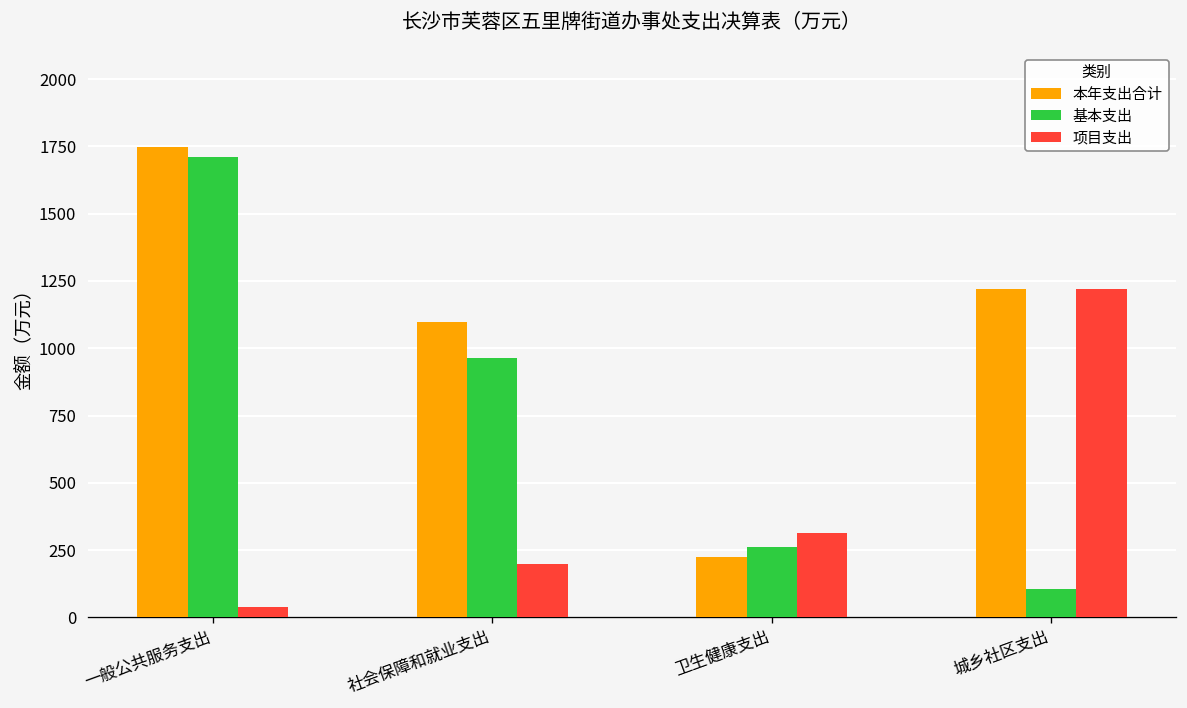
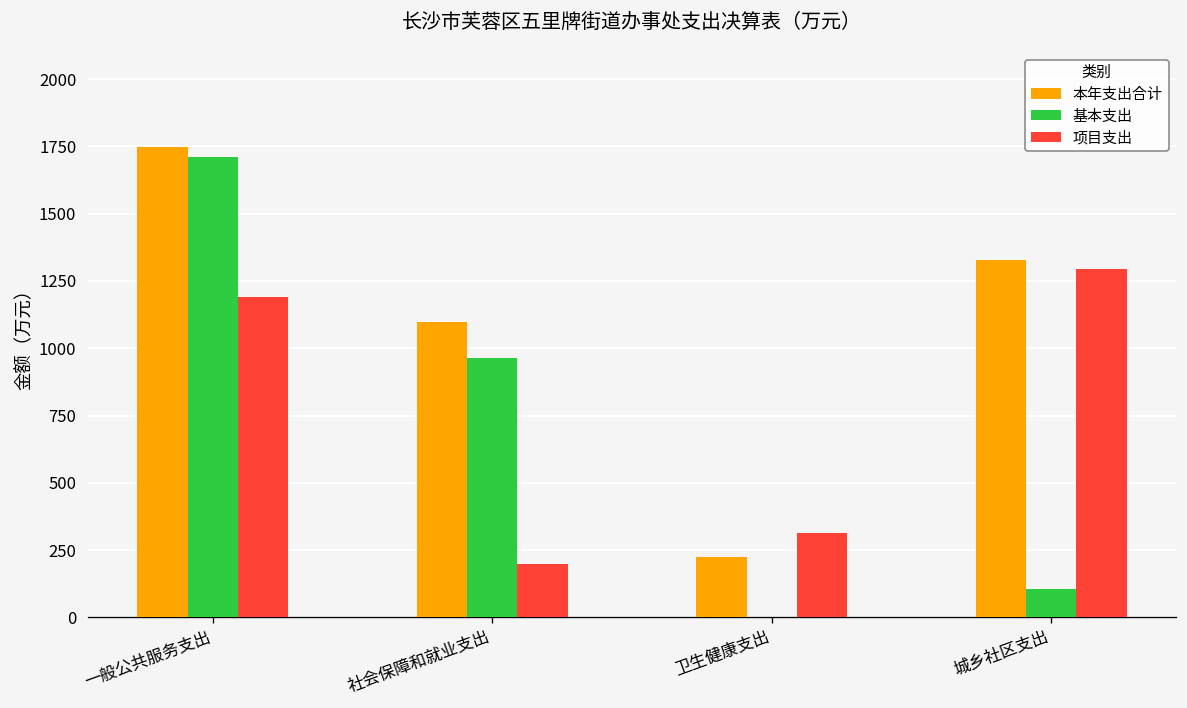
项目支出, 一般公共服务支出: 40 -> 1190
基本支出, 卫生健康支出: 260 -> 0
本年支出合计, 城乡社区支出: 1220 -> 1330
项目支出, 城乡社区支出: 1220 -> 1290
